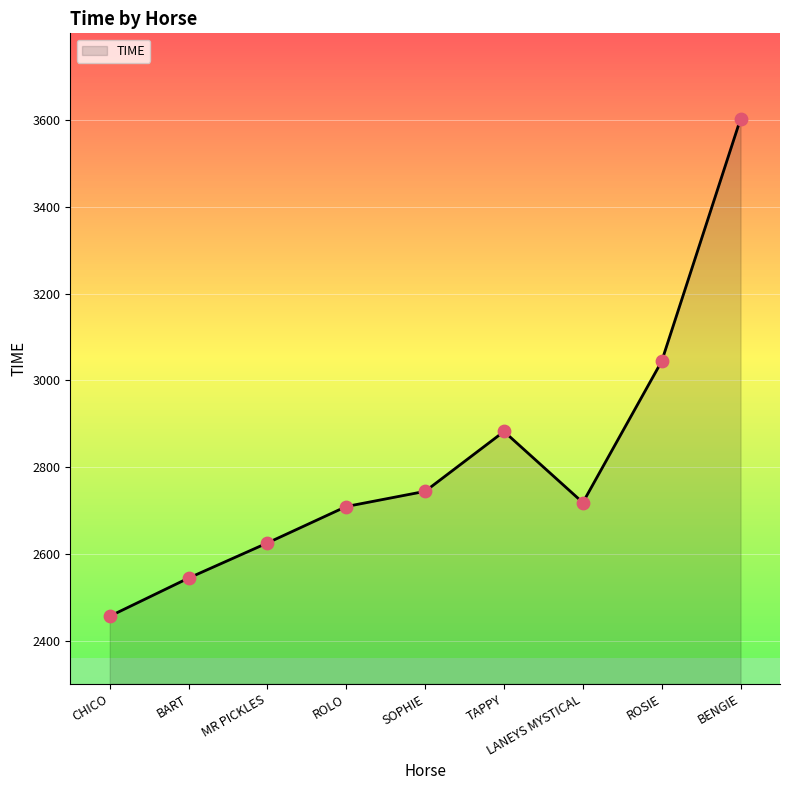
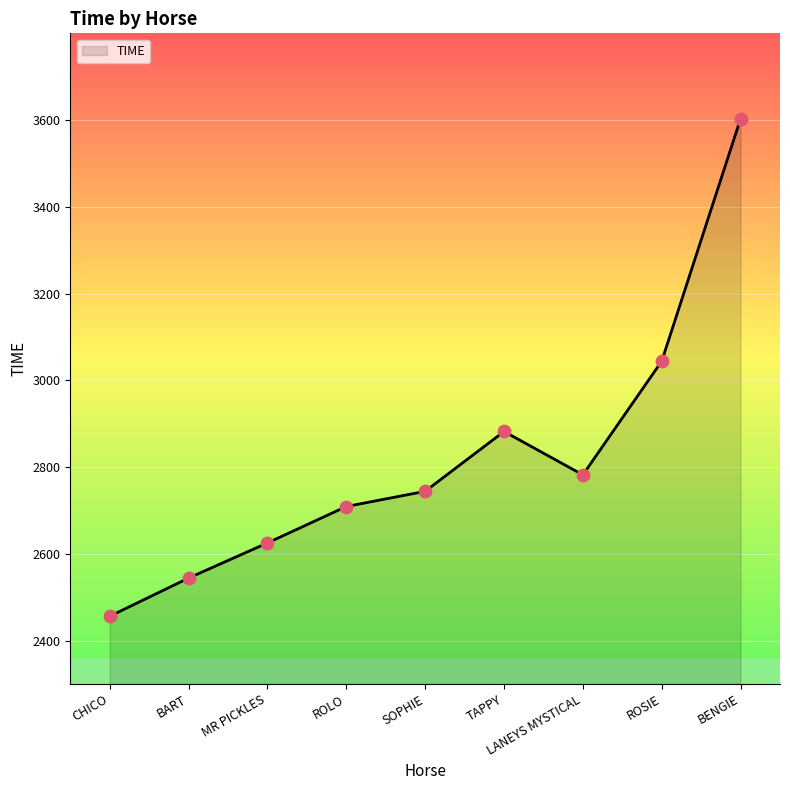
LANEYS MYSTICAL: 2720 -> 2780
